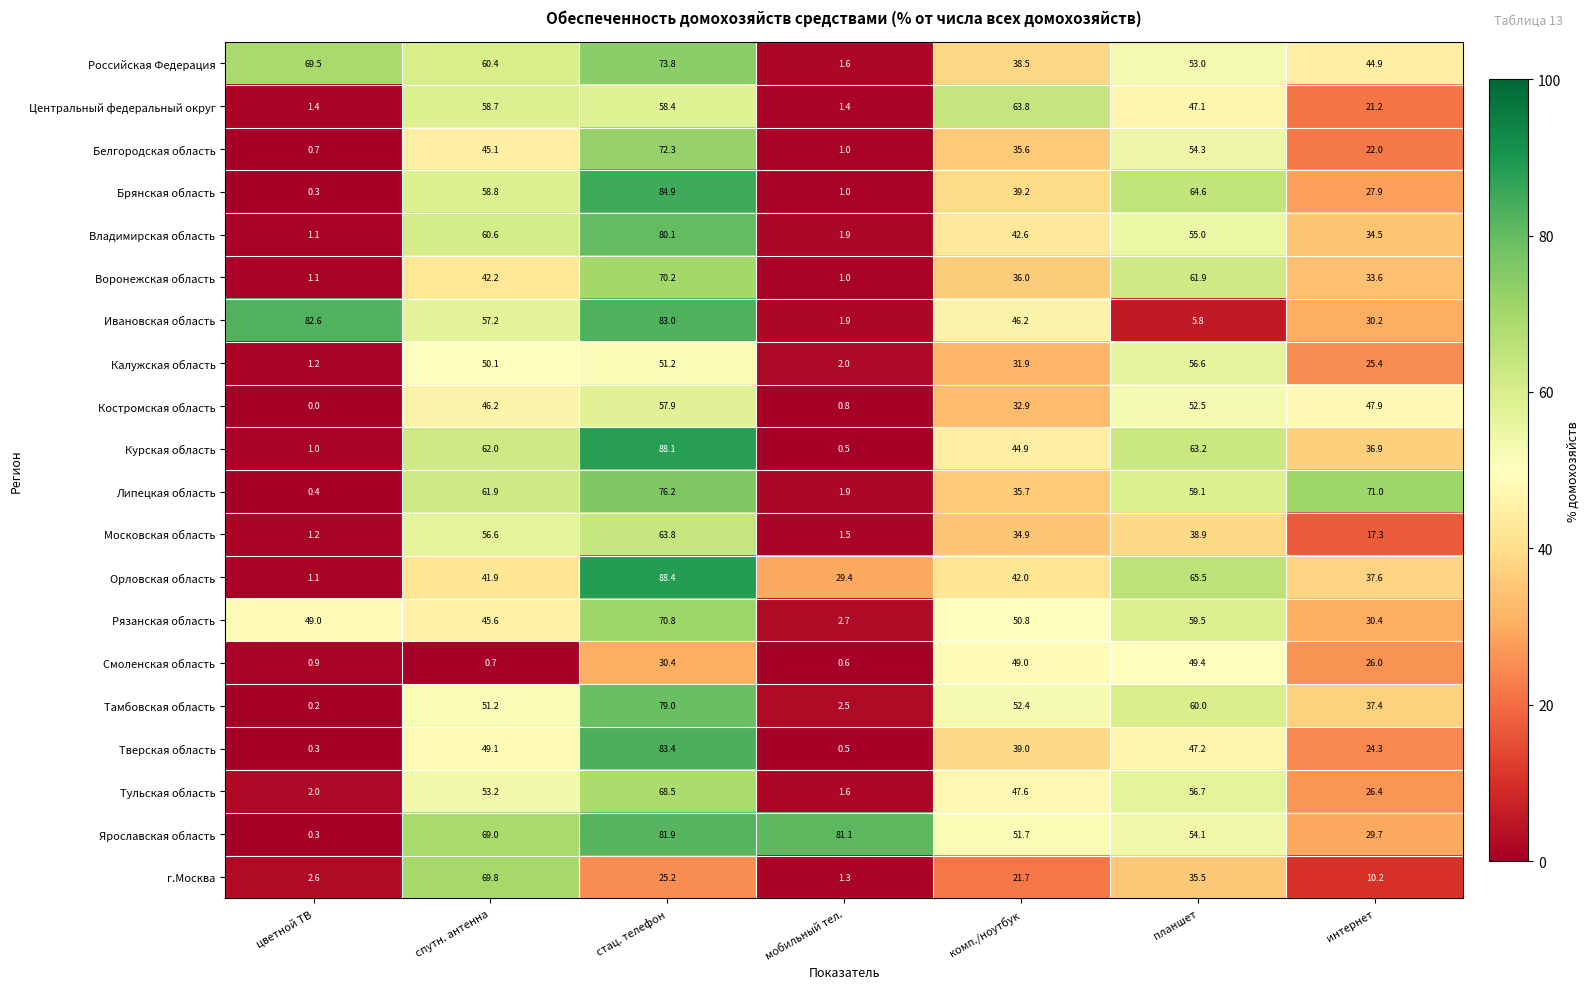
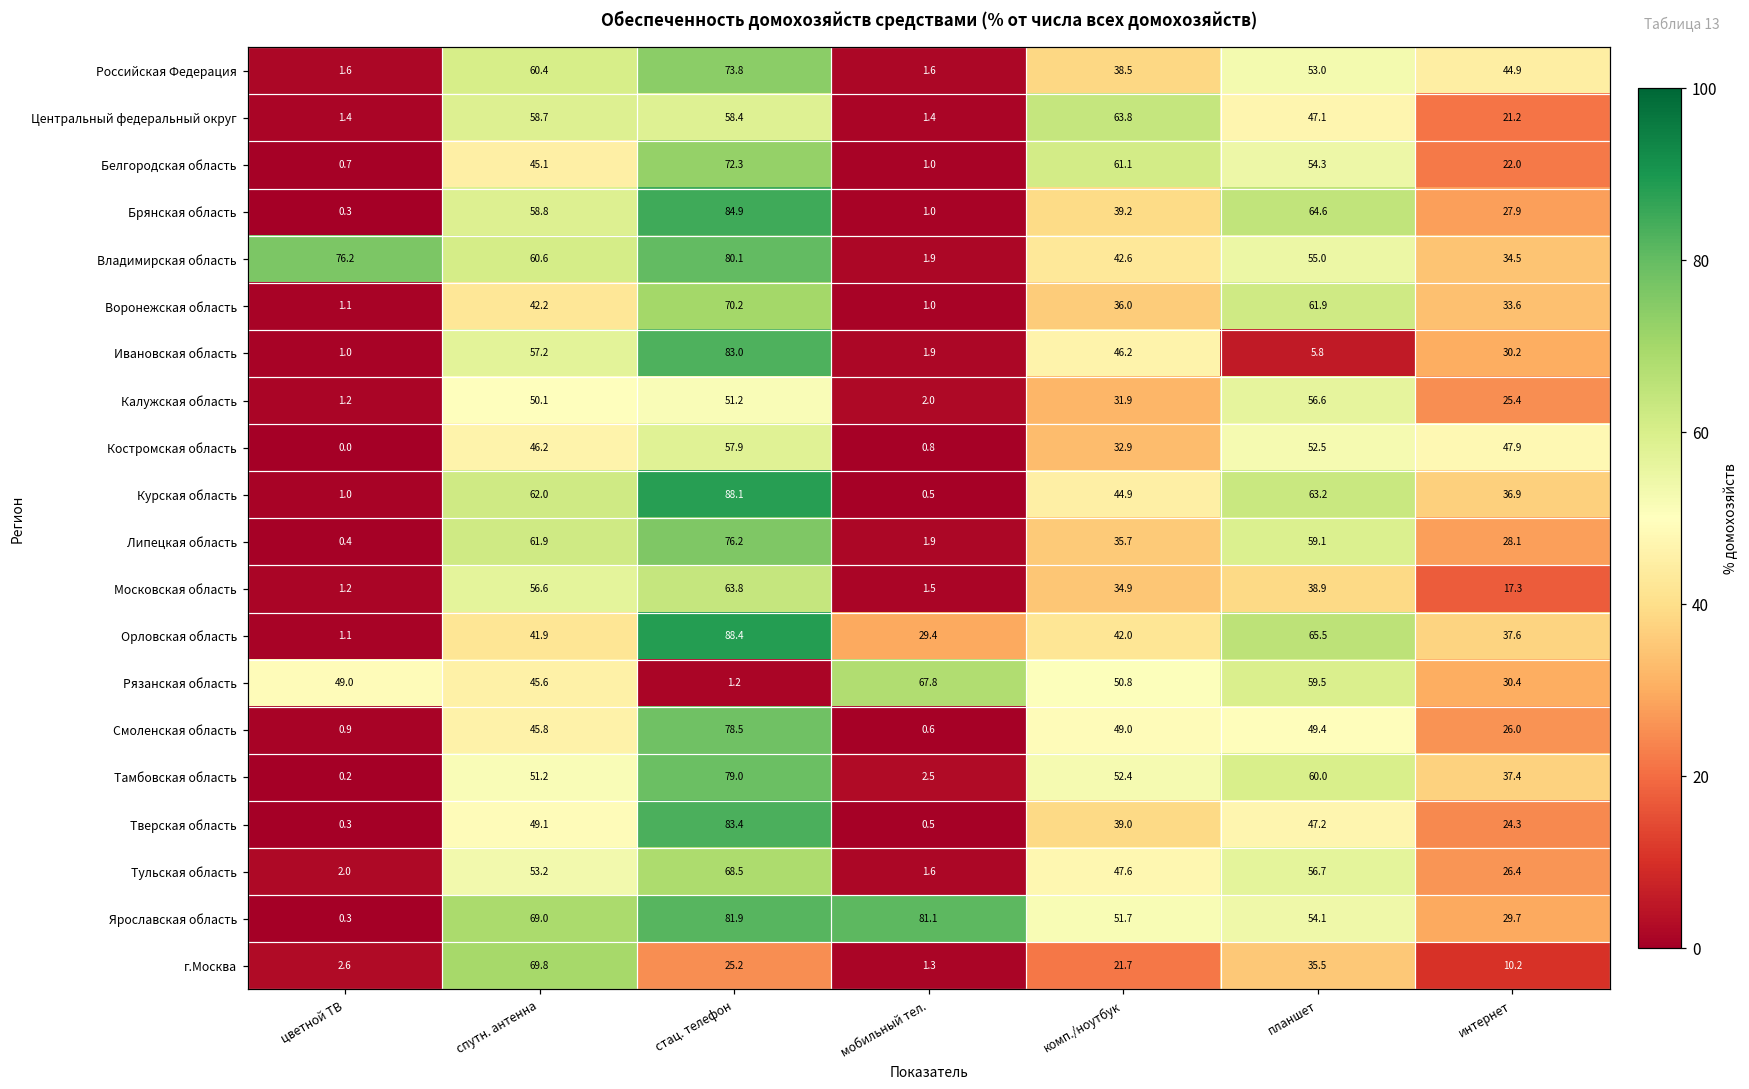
Российская Федерация, цветной ТВ: 69.5 -> 1.6
Белгородская область, комп./ноутбук: 35.6 -> 61.1
Bладимирская область, цветной ТВ: 1.1 -> 76.2
Ивановская область, цветной ТВ: 82.6 -> 1.0
Липецкая область, интернет: 71.0 -> 28.1
Рязанская область, стац. телефон: 70.8 -> 1.2
Рязанская область, мобильный тел.: 2.7 -> 67.8
Смоленская область, спутн. антенна: 0.7 -> 45.8
Смоленская область, стац. телефон: 30.4 -> 78.5
